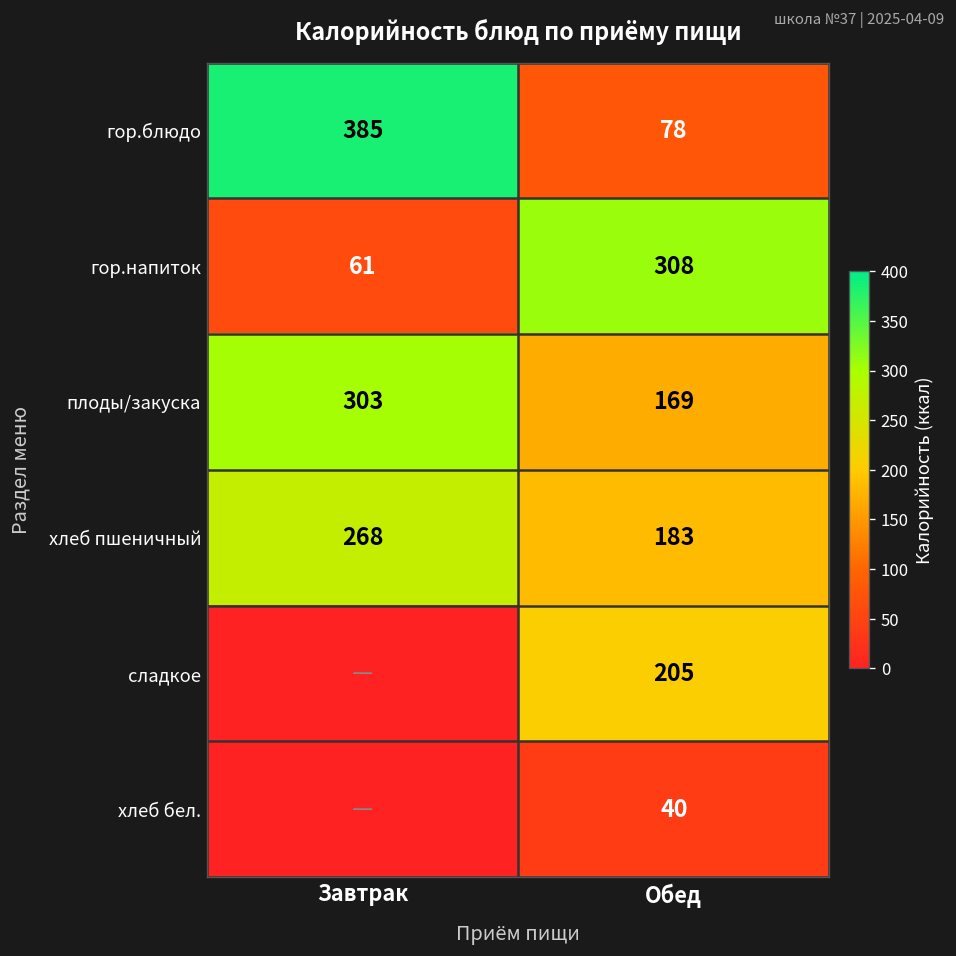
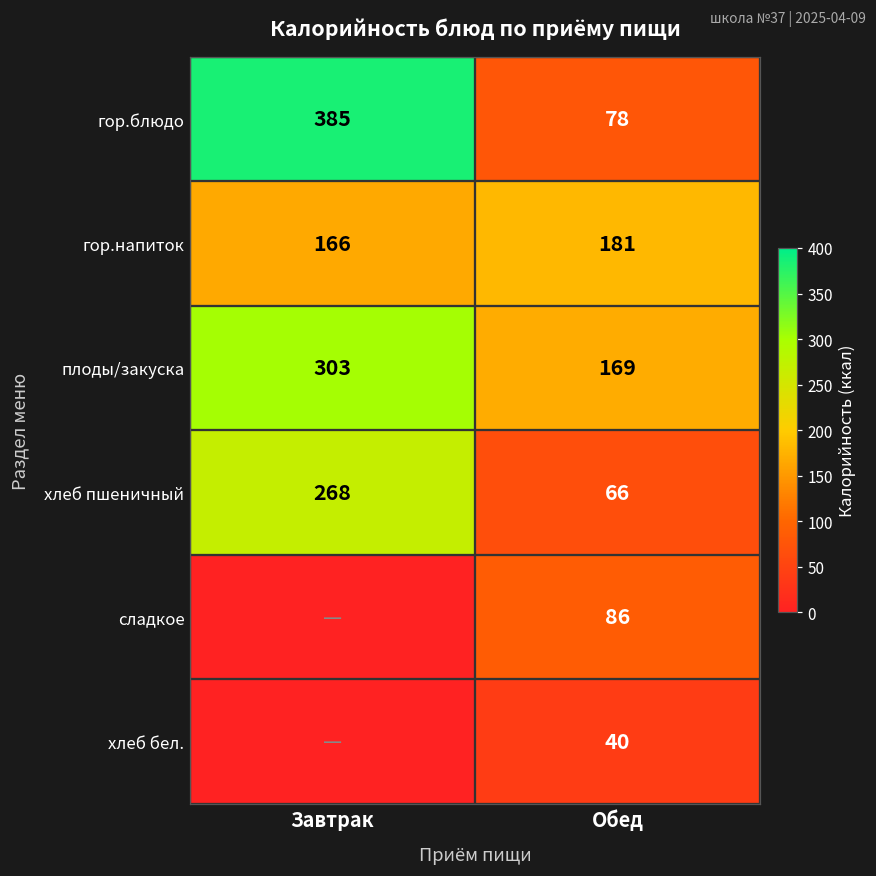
гор.напиток, Завтрак: 61 -> 166
гор.напиток, Обед: 308 -> 181
хлеб пшеничный, Обед: 183 -> 66
сладкое, Обед: 205 -> 86
